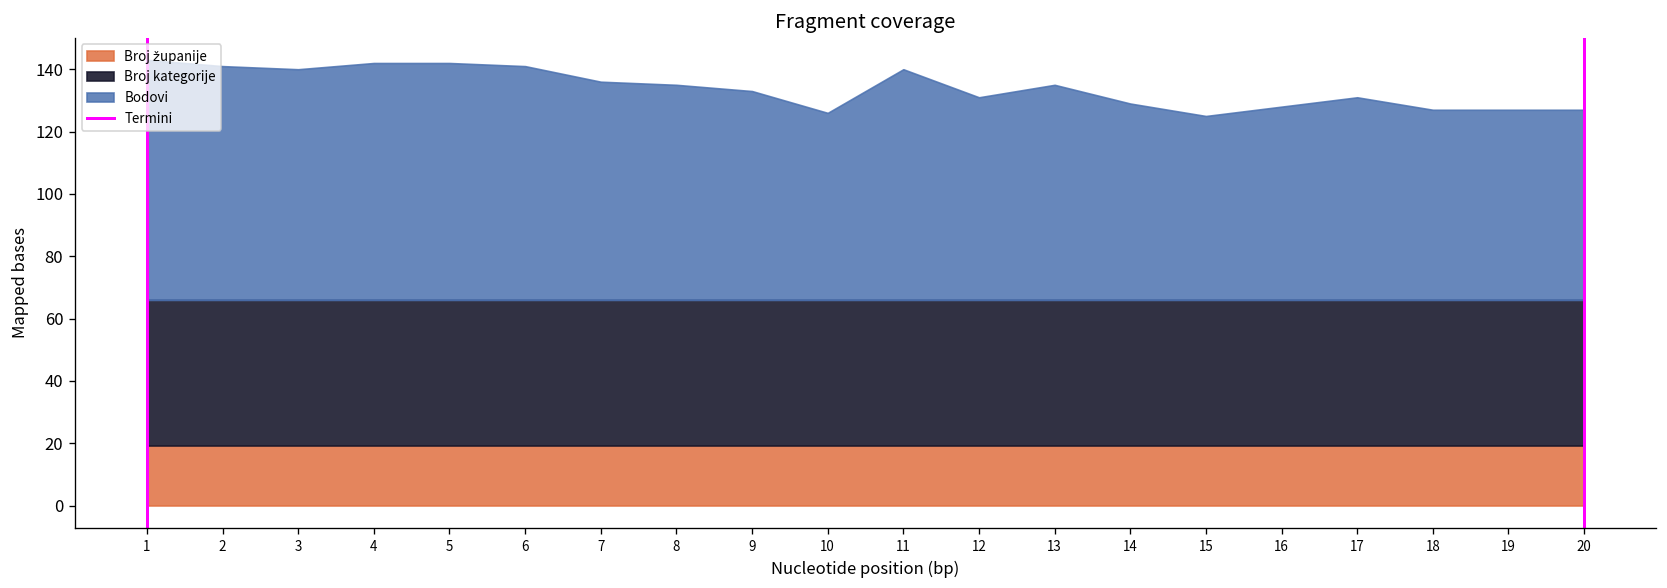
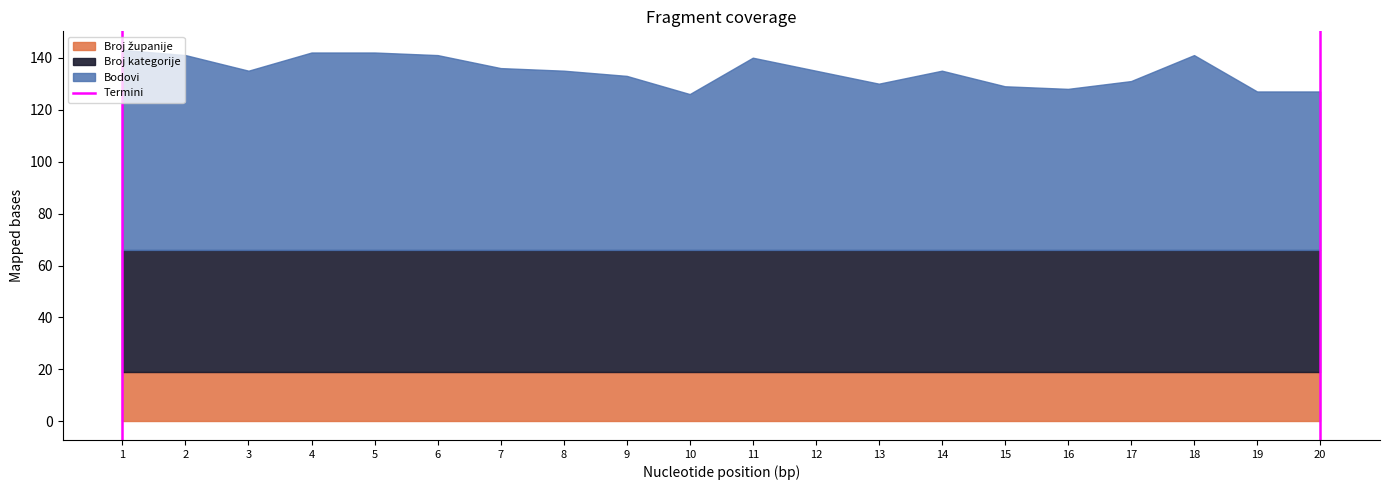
Bodovi, 3: 74 -> 69
Bodovi, 12: 65 -> 69
Bodovi, 13: 69 -> 64
Bodovi, 14: 63 -> 69
Bodovi, 15: 59 -> 63
Bodovi, 18: 61 -> 75
